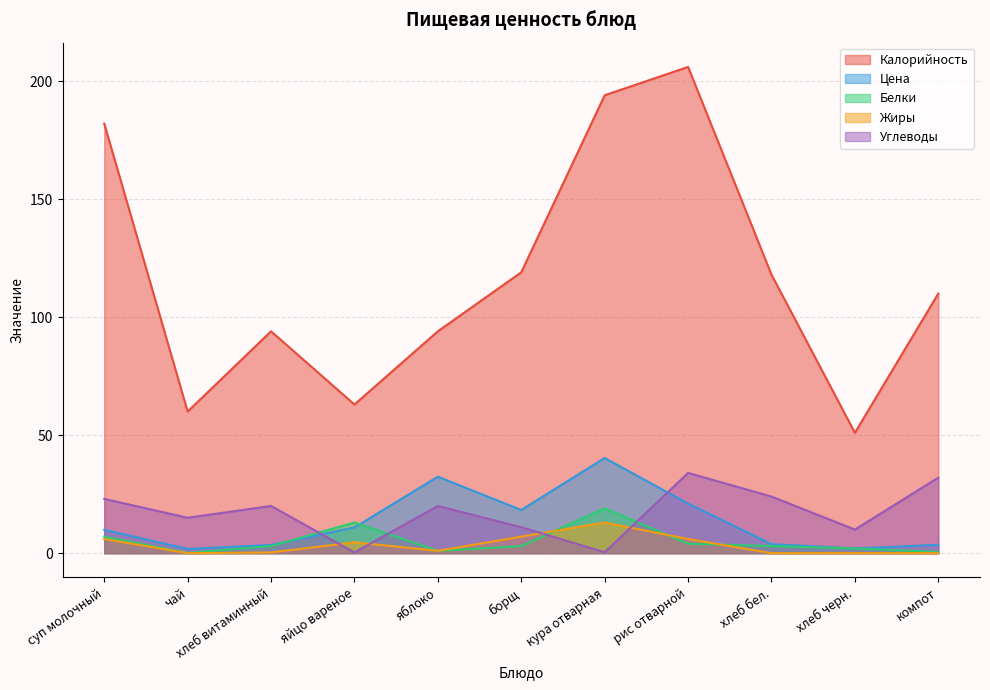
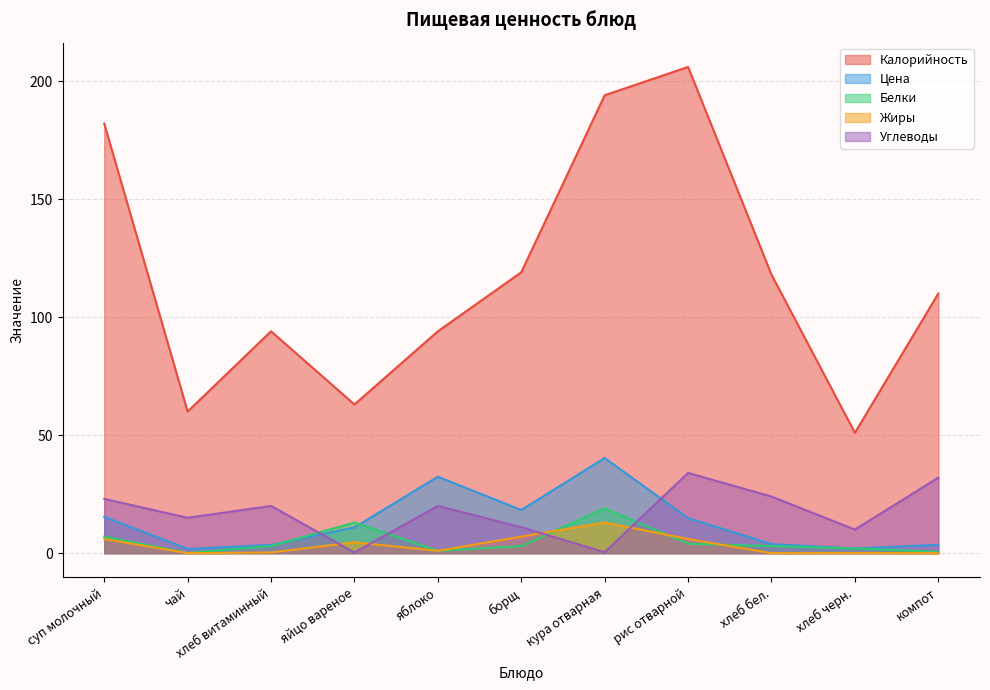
Цена, суп молочный: 10 -> 15
Цена, рис отварной: 21 -> 15
